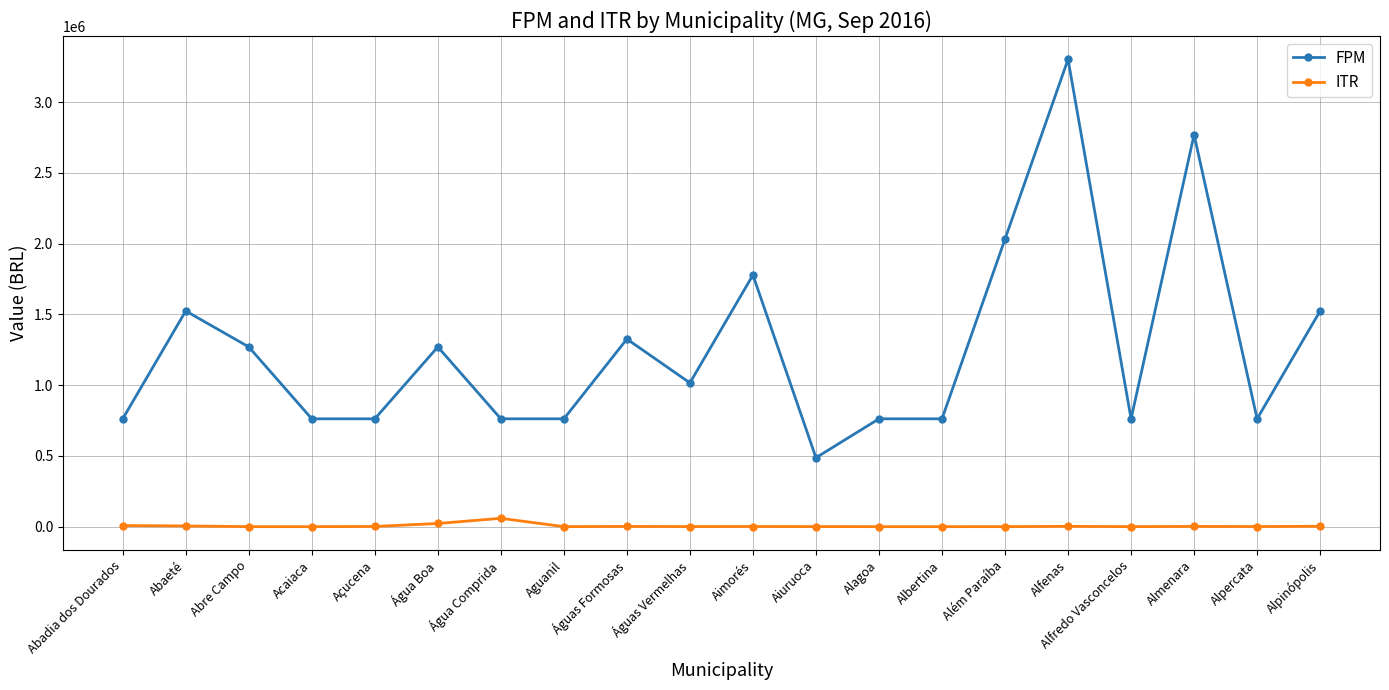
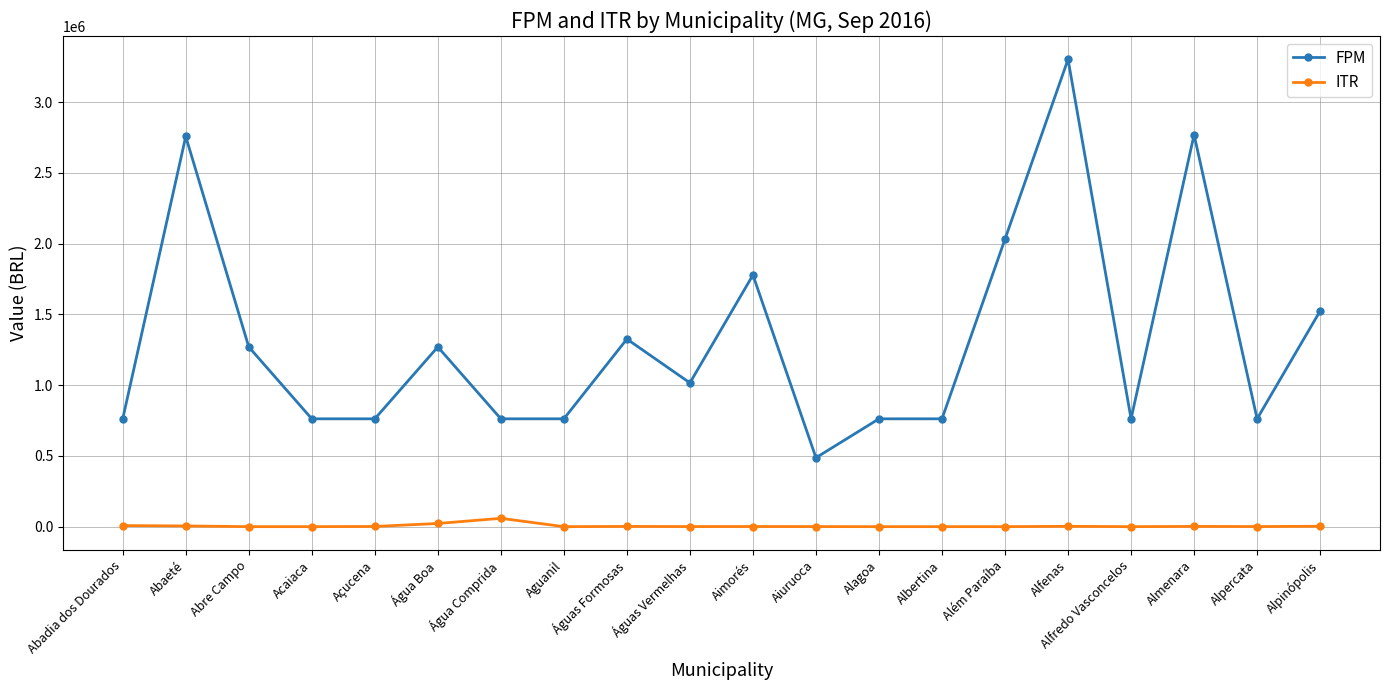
FPM, Abaeté: 1520000 -> 2760000
